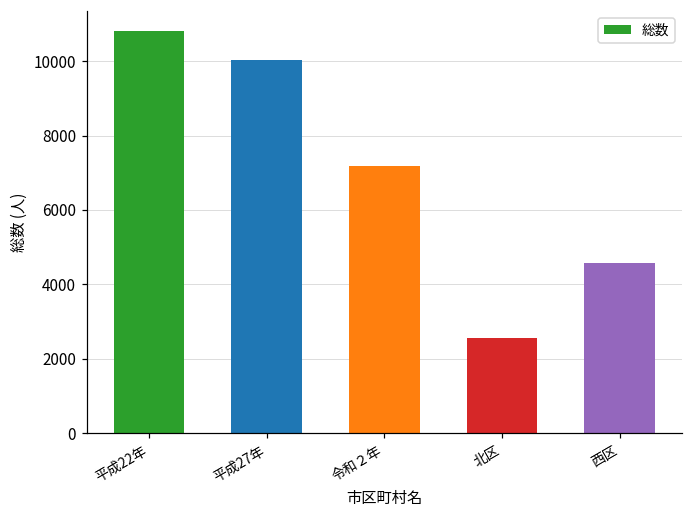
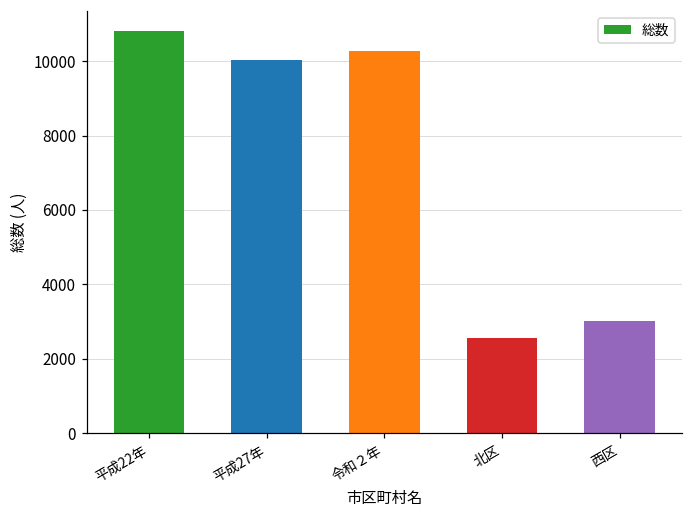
令和２年: 7200 -> 10300
西区: 4600 -> 3000
